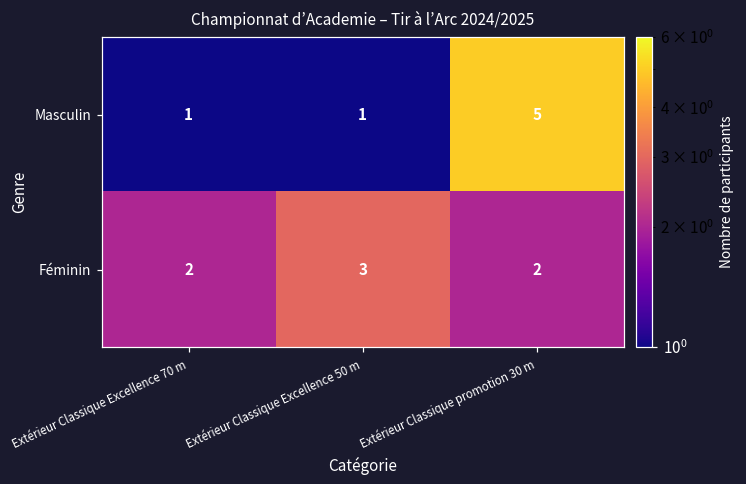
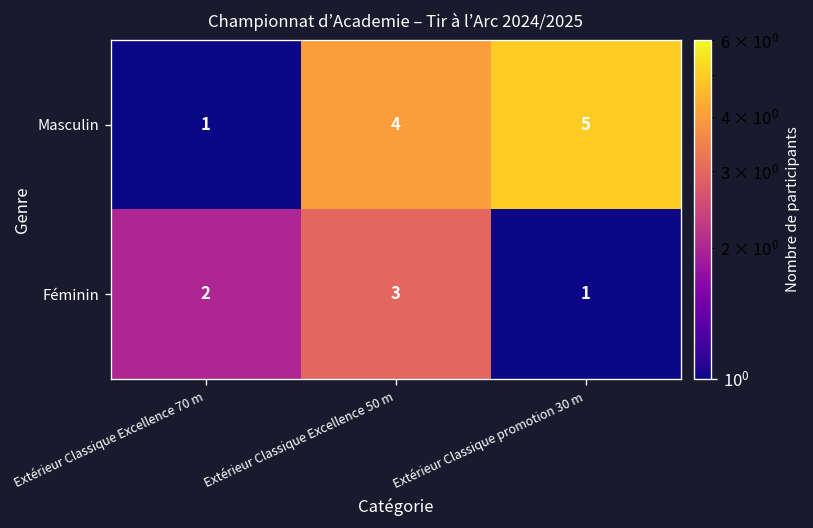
Masculin, Extérieur Classique Excellence 50 m: 1 -> 4
Féminin, Extérieur Classique promotion 30 m: 2 -> 1
